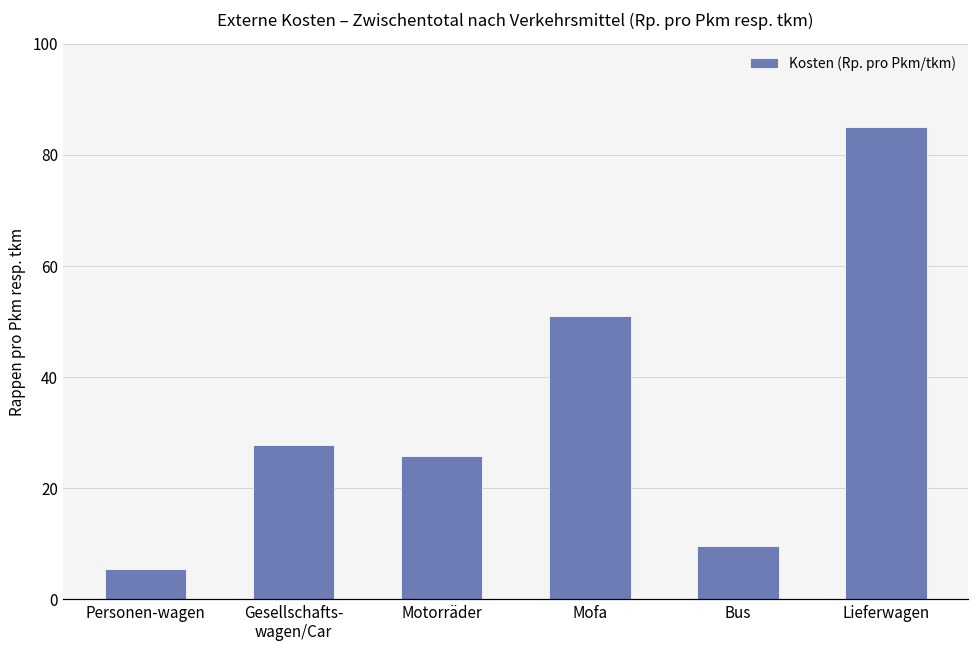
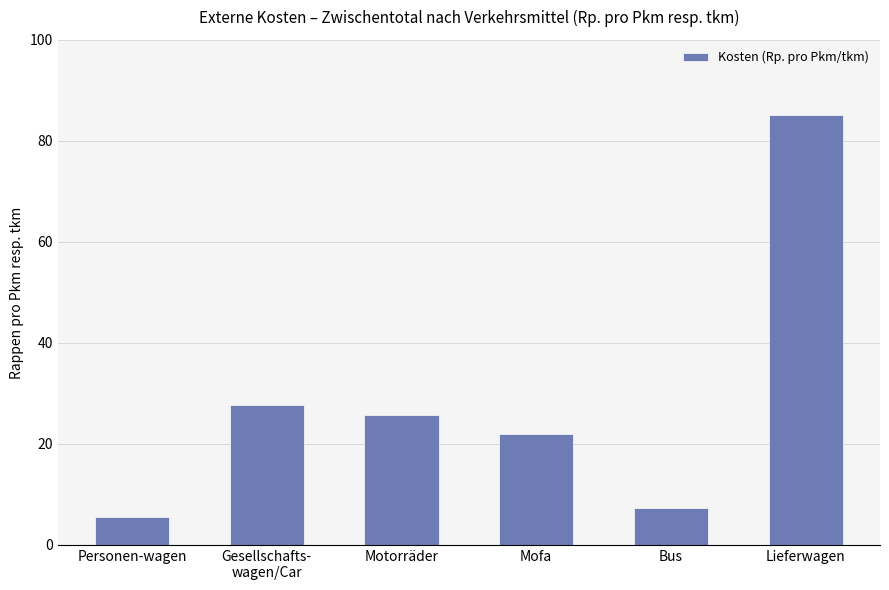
Mofa: 51 -> 22
Bus: 10 -> 7
